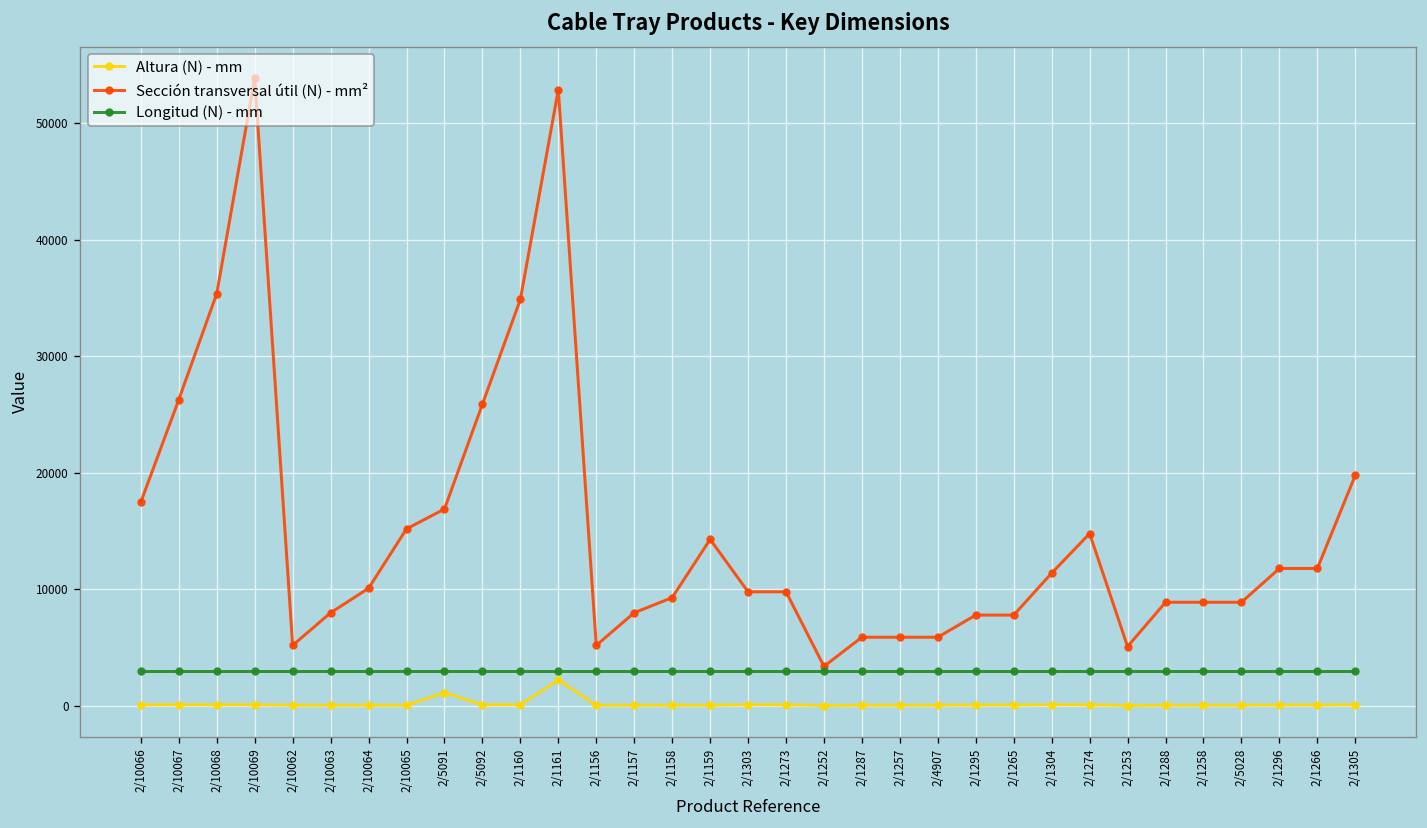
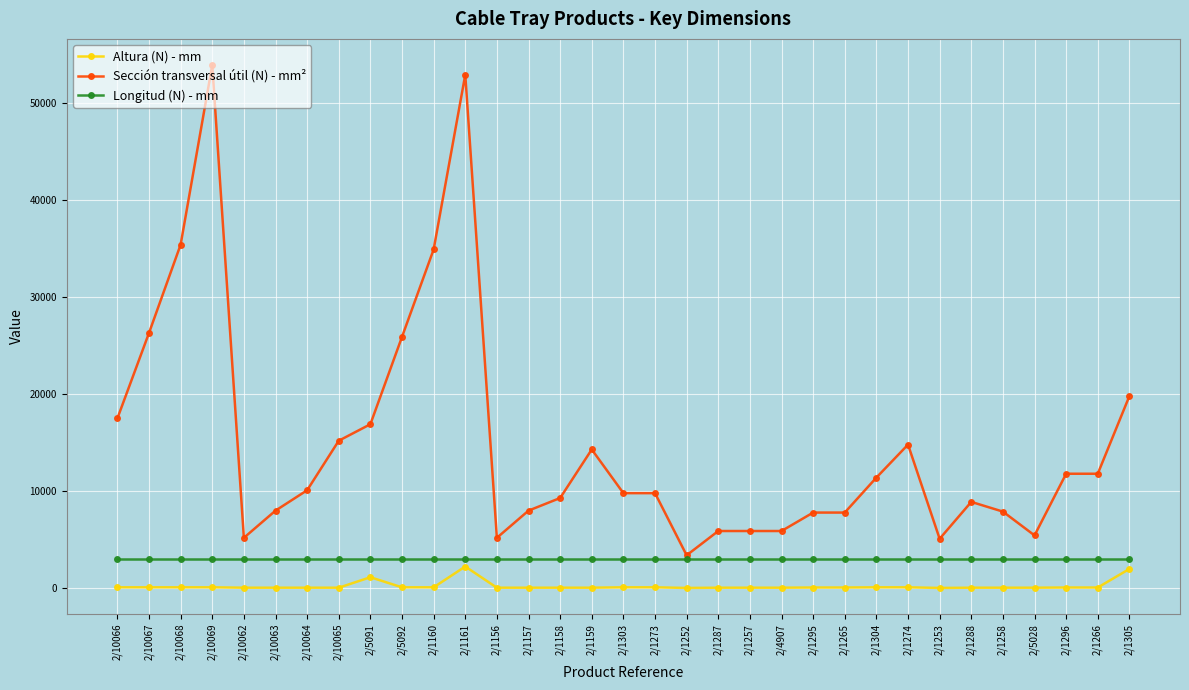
Sección transversal útil (N) - mm², 2/1258: 9000 -> 8000
Sección transversal útil (N) - mm², 2/5028: 9000 -> 5000
Altura (N) - mm, 2/1305: 0 -> 2000
